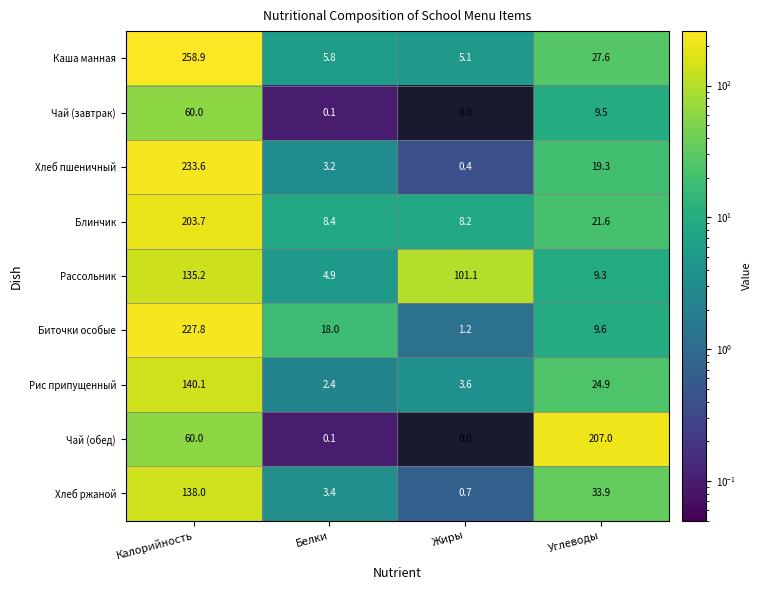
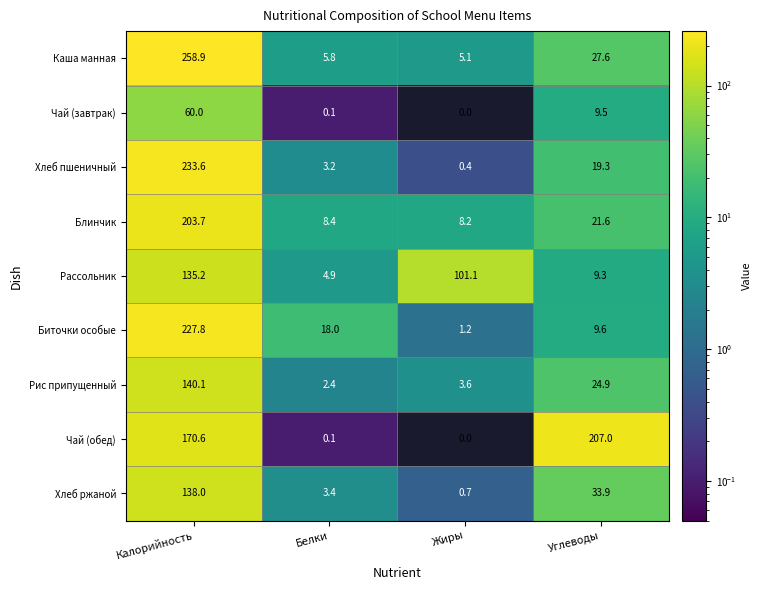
Чай (обед), Калорийность: 60.0 -> 170.6
